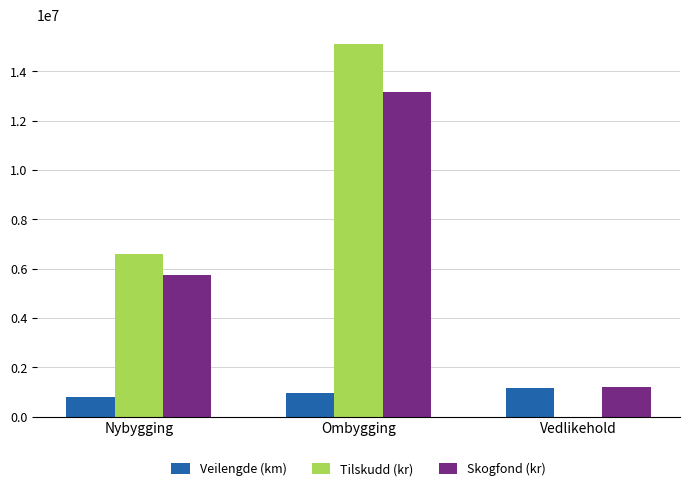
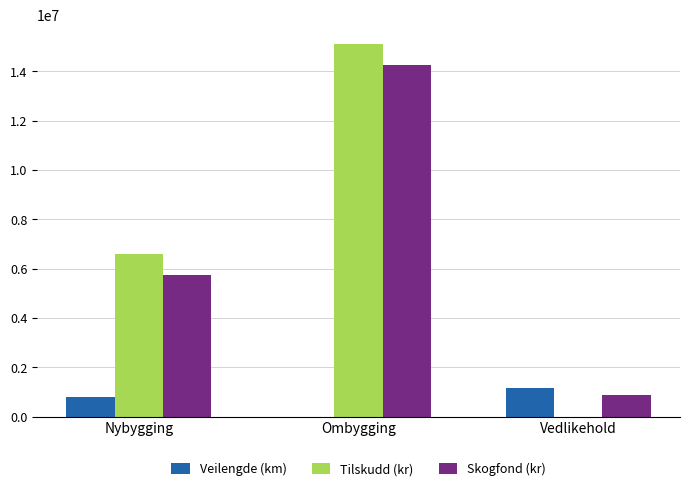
Veilengde (km), Ombygging: 1000000 -> 0
Skogfond (kr), Ombygging: 13200000 -> 14300000
Skogfond (kr), Vedlikehold: 1200000 -> 900000
